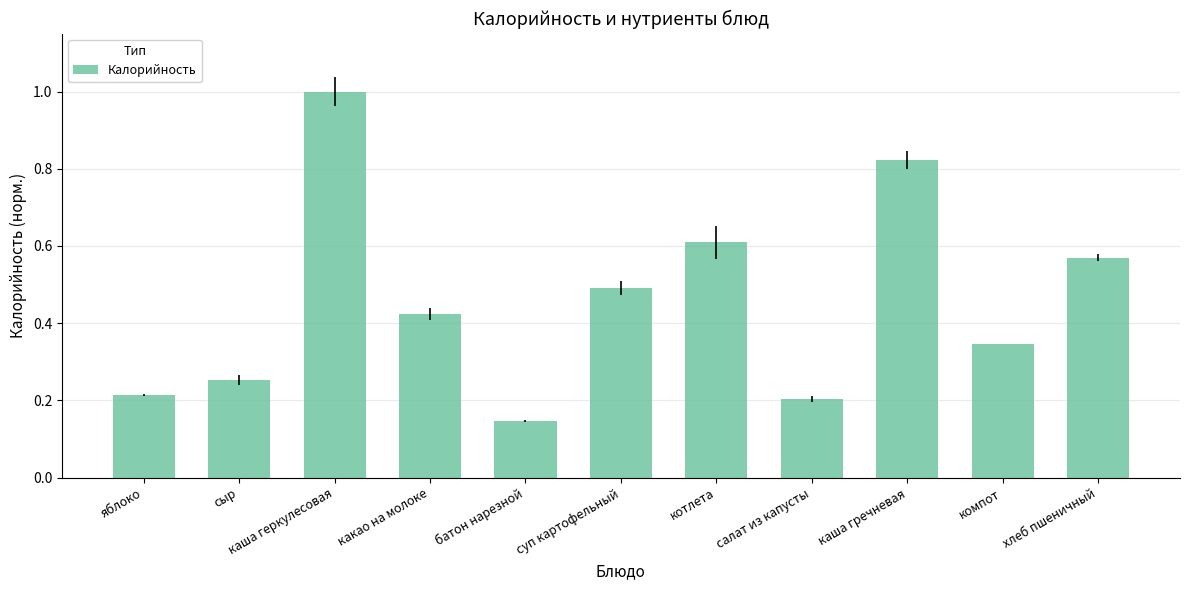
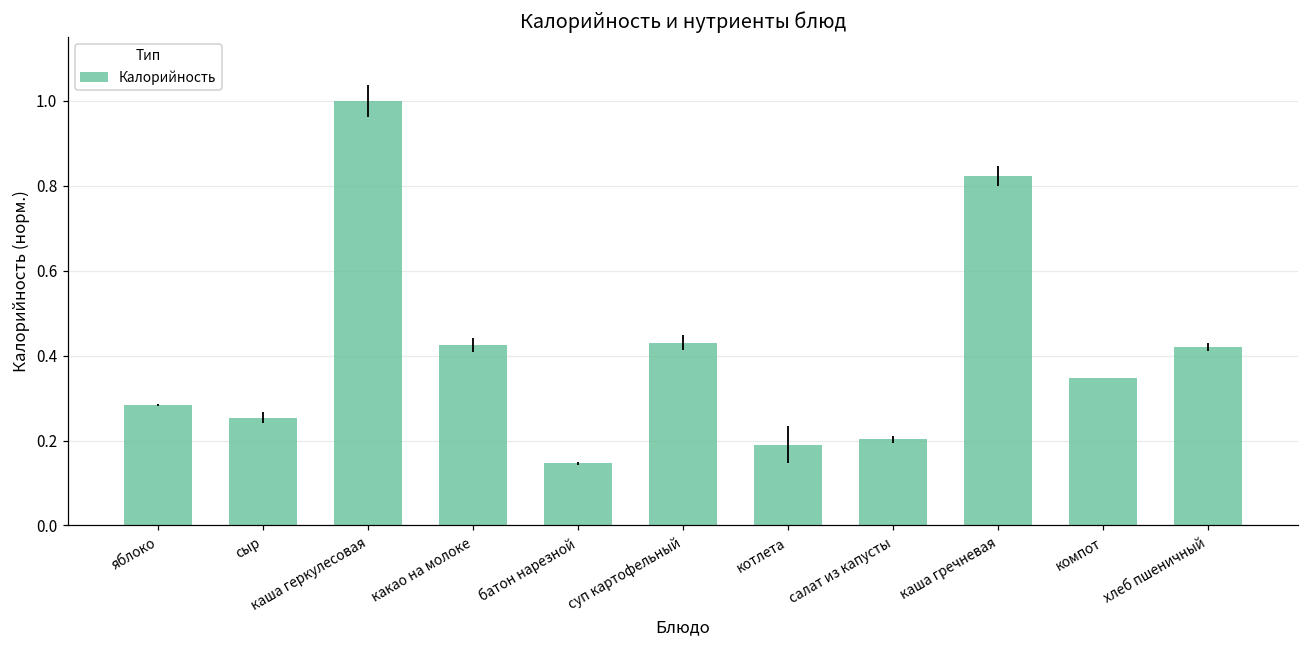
яблоко: 0.22 -> 0.28
суп картофельный: 0.49 -> 0.43
котлета: 0.61 -> 0.19
хлеб пшеничный: 0.57 -> 0.42
